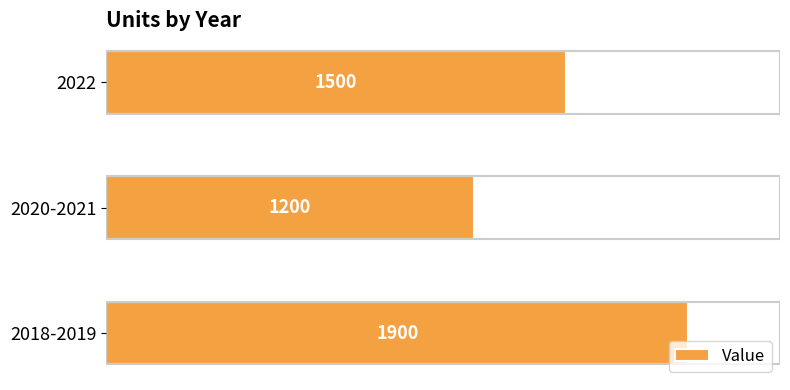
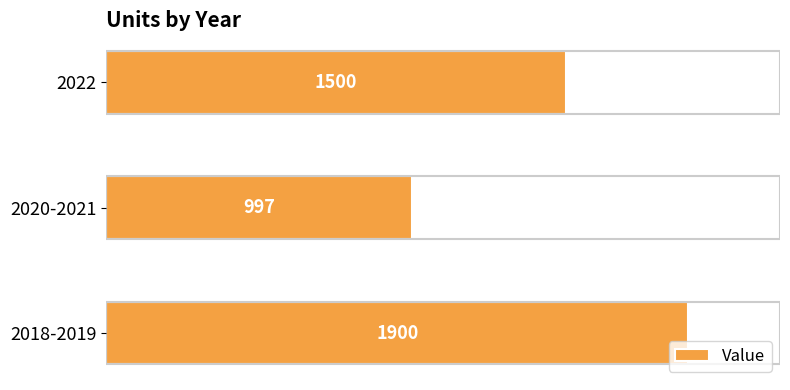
2020-2021: 1200 -> 997
